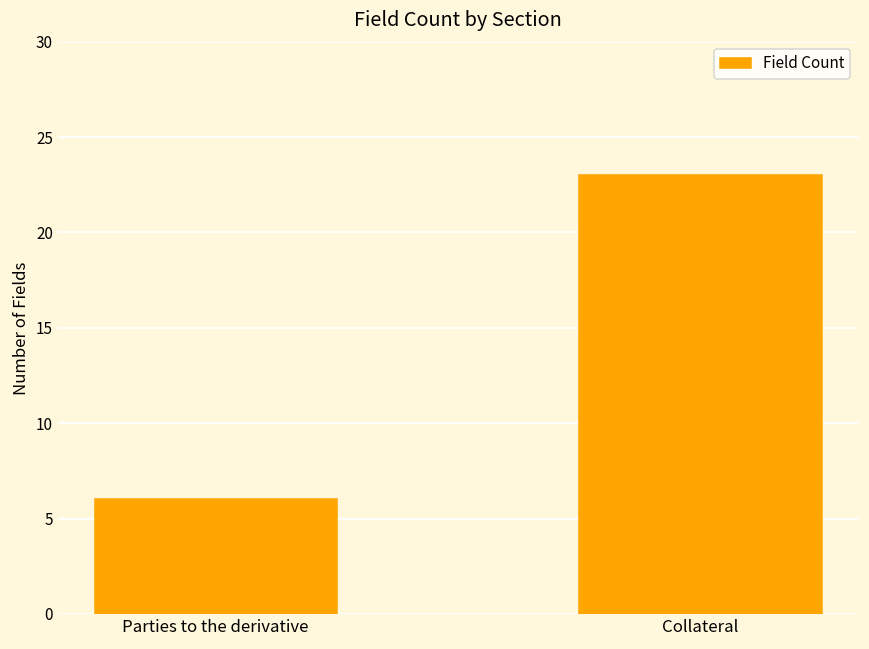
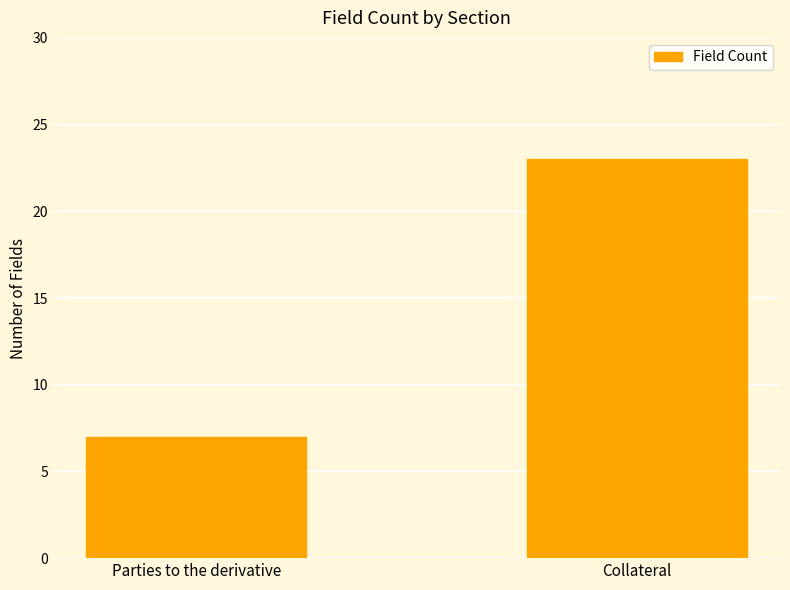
Parties to the derivative: 6 -> 7
